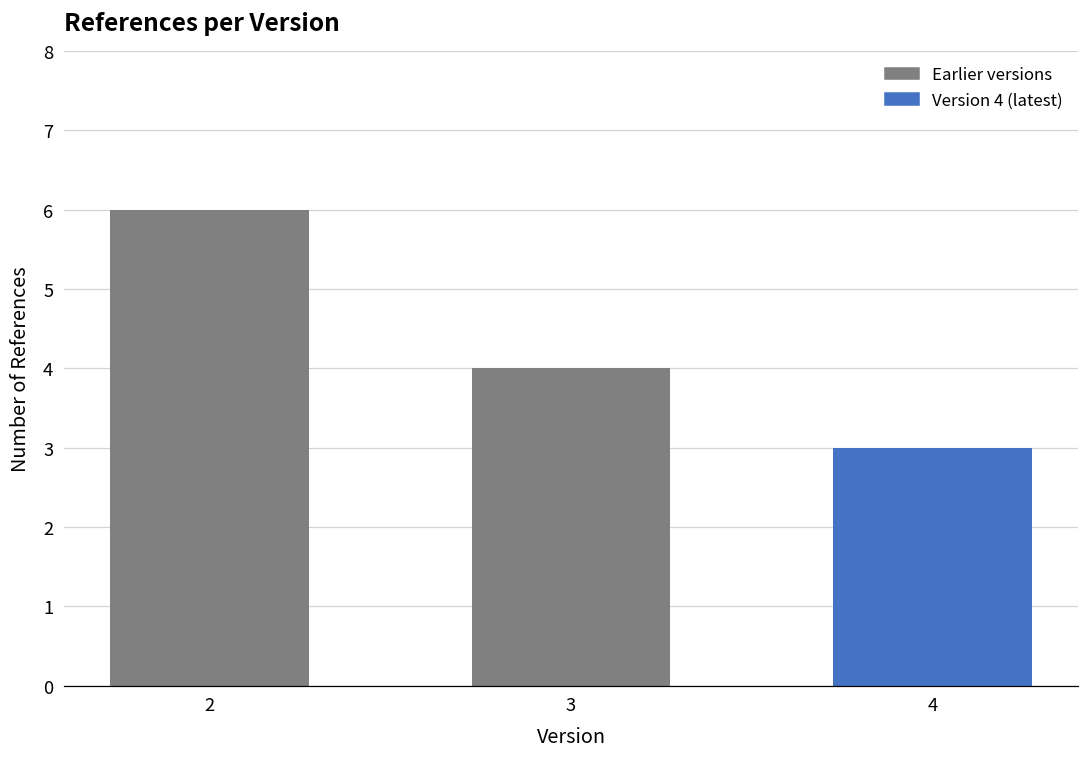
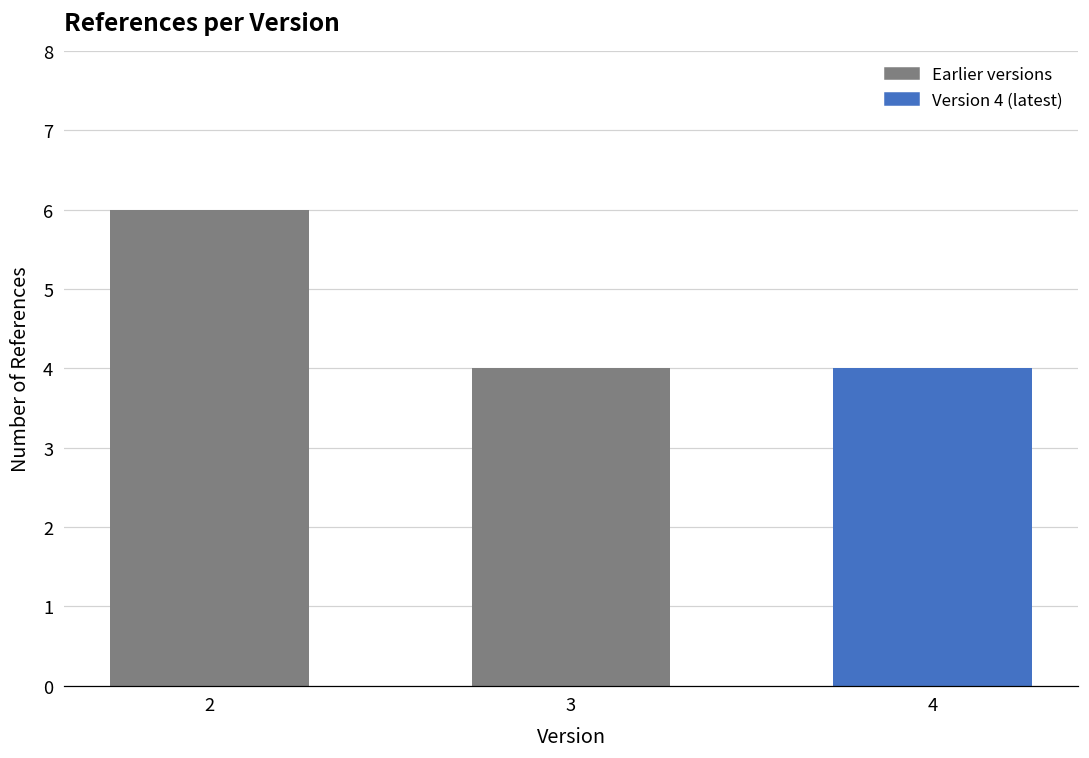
4: 3 -> 4
